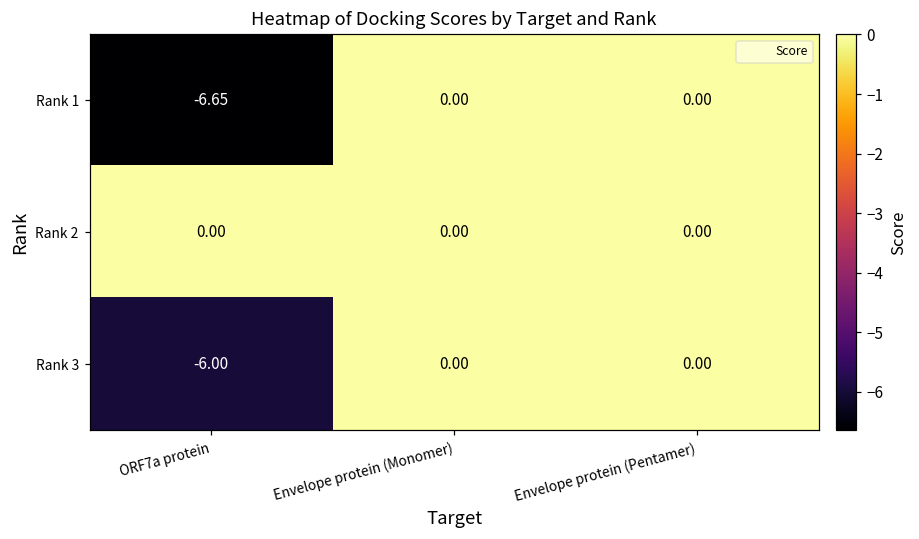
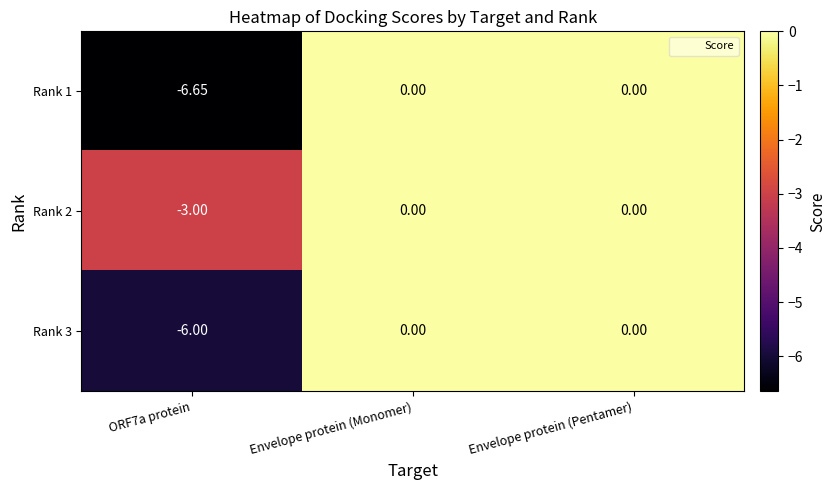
Rank 2, ORF7a protein: 0.00 -> -3.00
